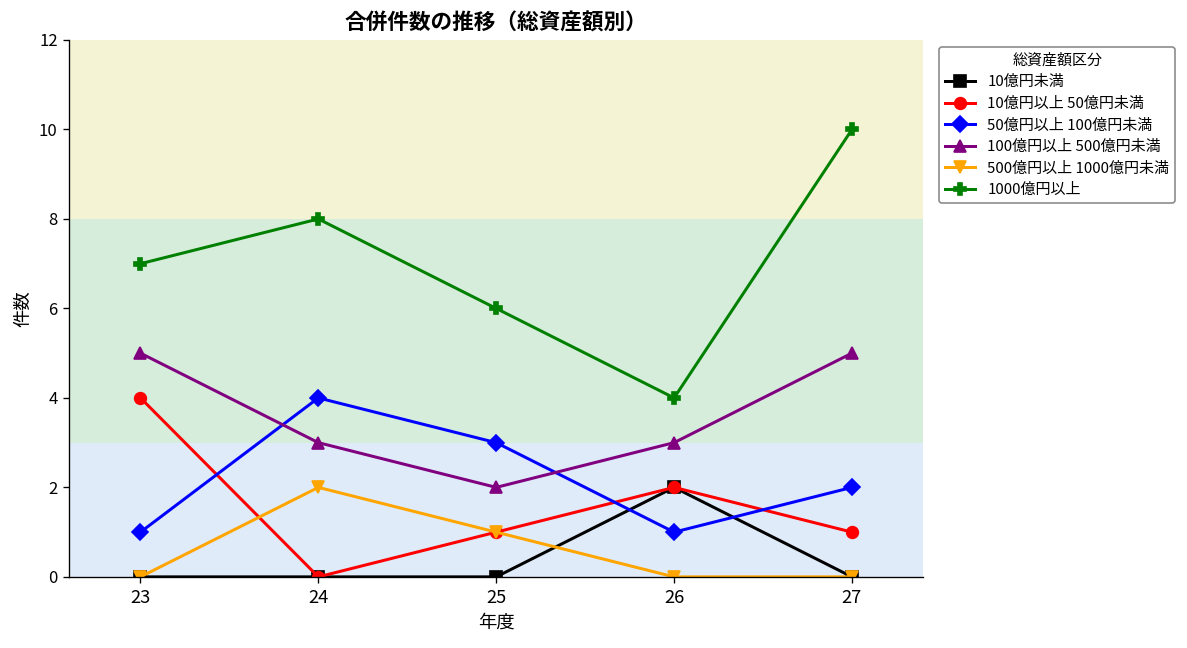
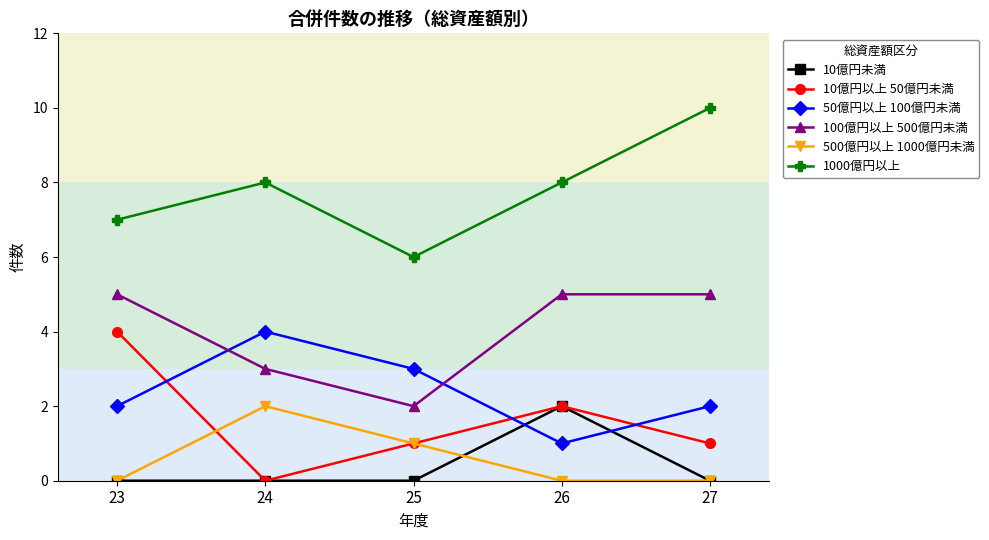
50億円以上 100億円未満, 23: 1 -> 2
100億円以上 500億円未満, 26: 3 -> 5
1000億円以上, 26: 4 -> 8
